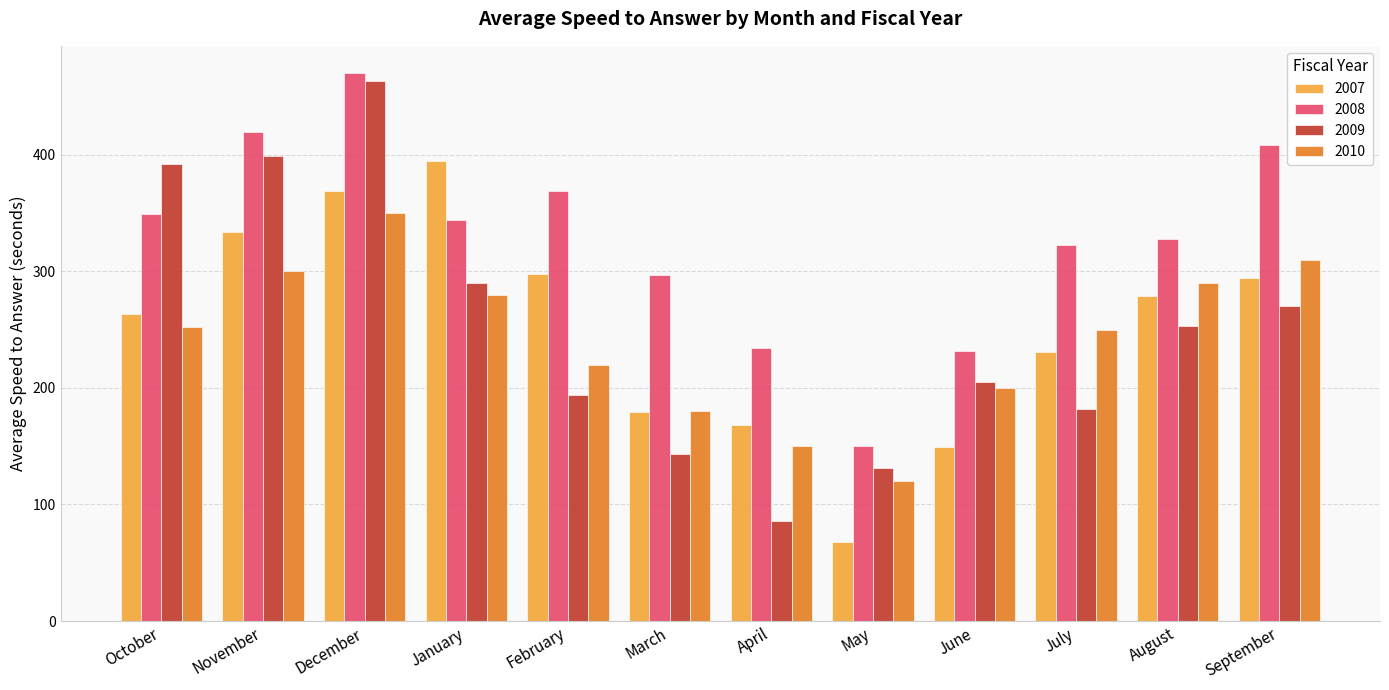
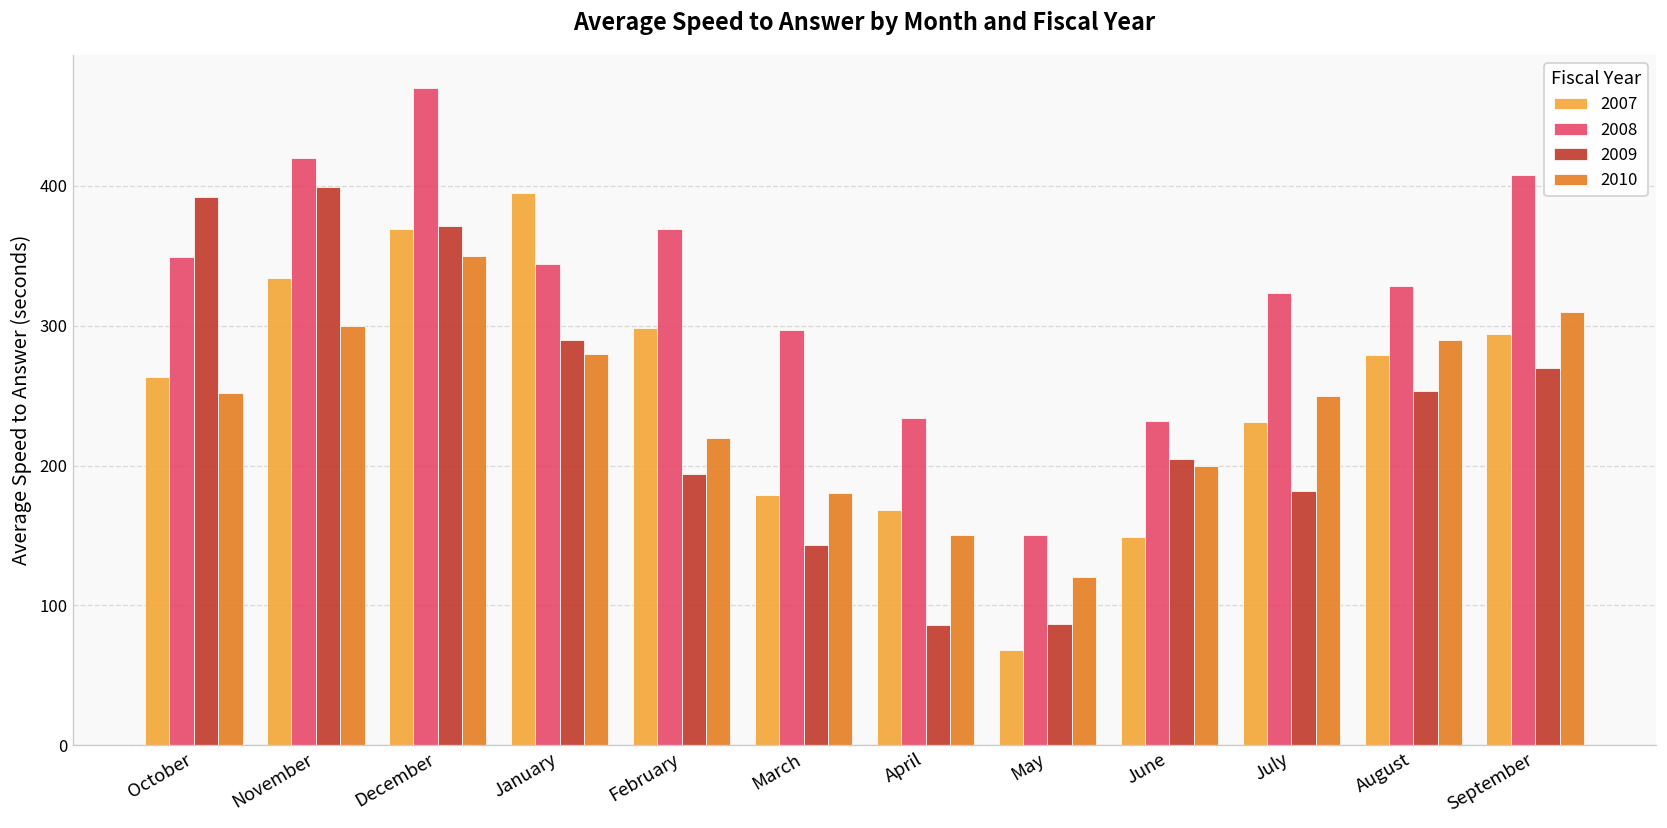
2009, December: 463 -> 371
2009, May: 131 -> 87
